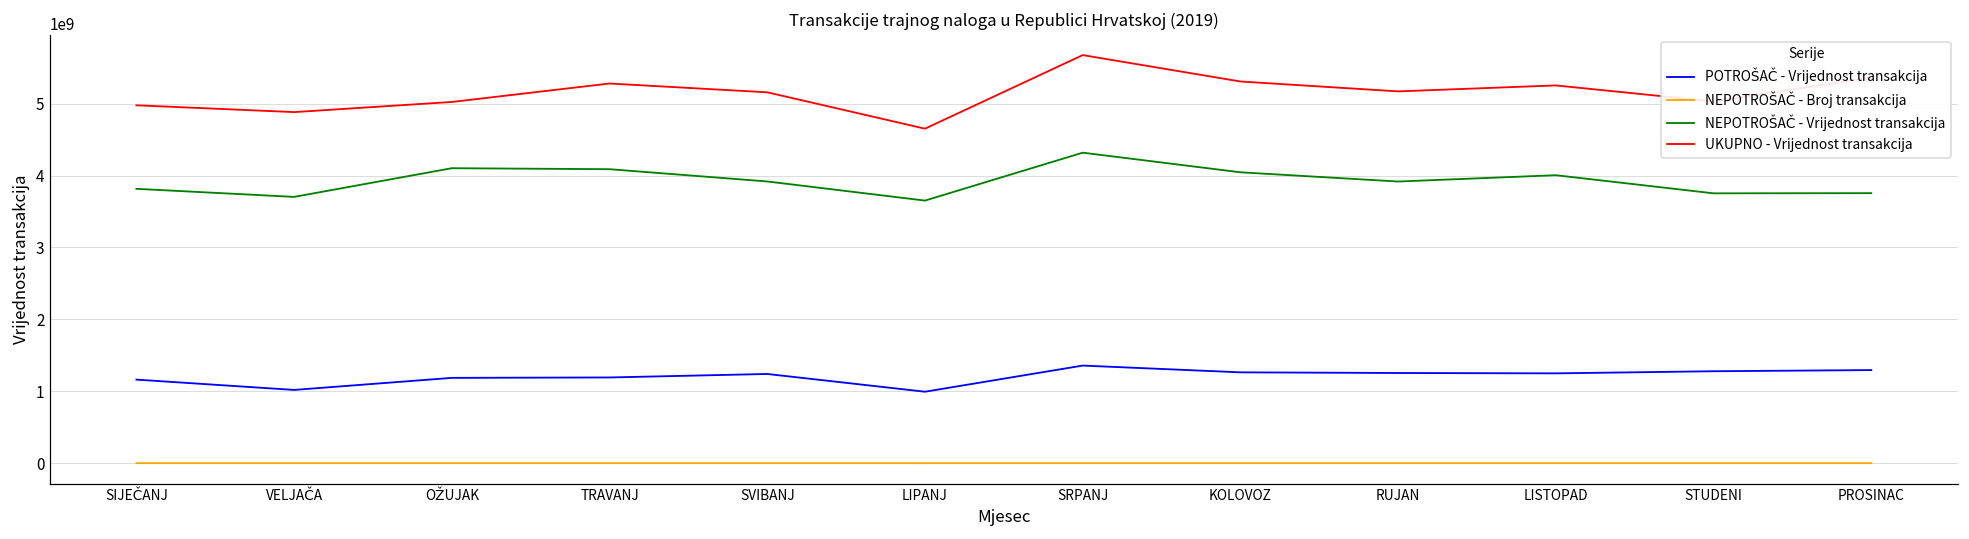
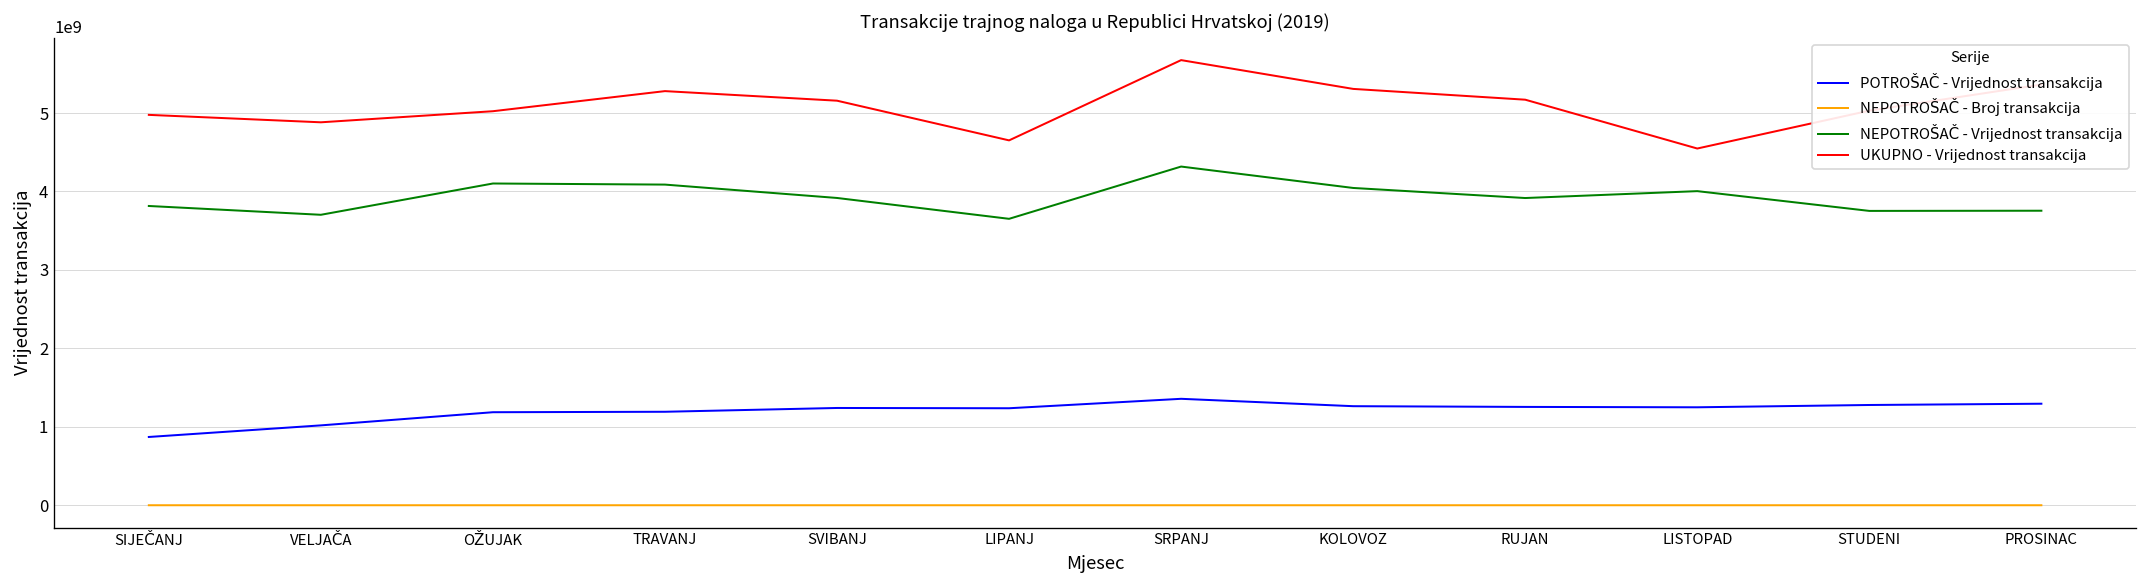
POTROŠAČ - Vrijednost transakcija, SIJEČANJ: 1200000000 -> 900000000
POTROŠAČ - Vrijednost transakcija, LIPANJ: 1000000000 -> 1200000000
UKUPNO - Vrijednost transakcija, LISTOPAD: 5300000000 -> 4500000000
